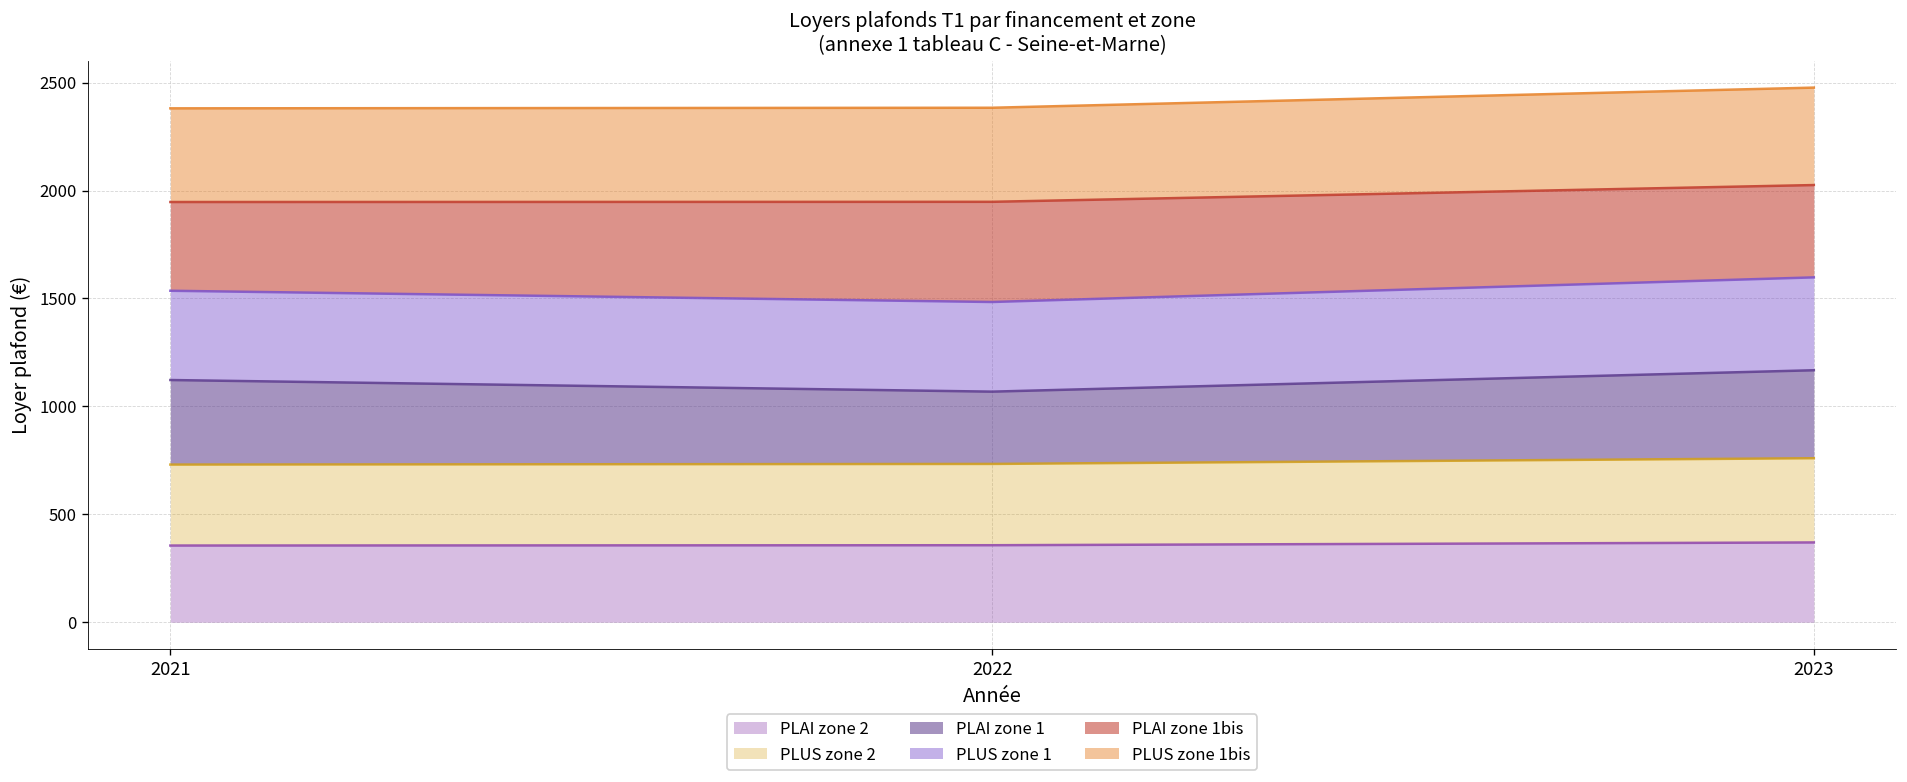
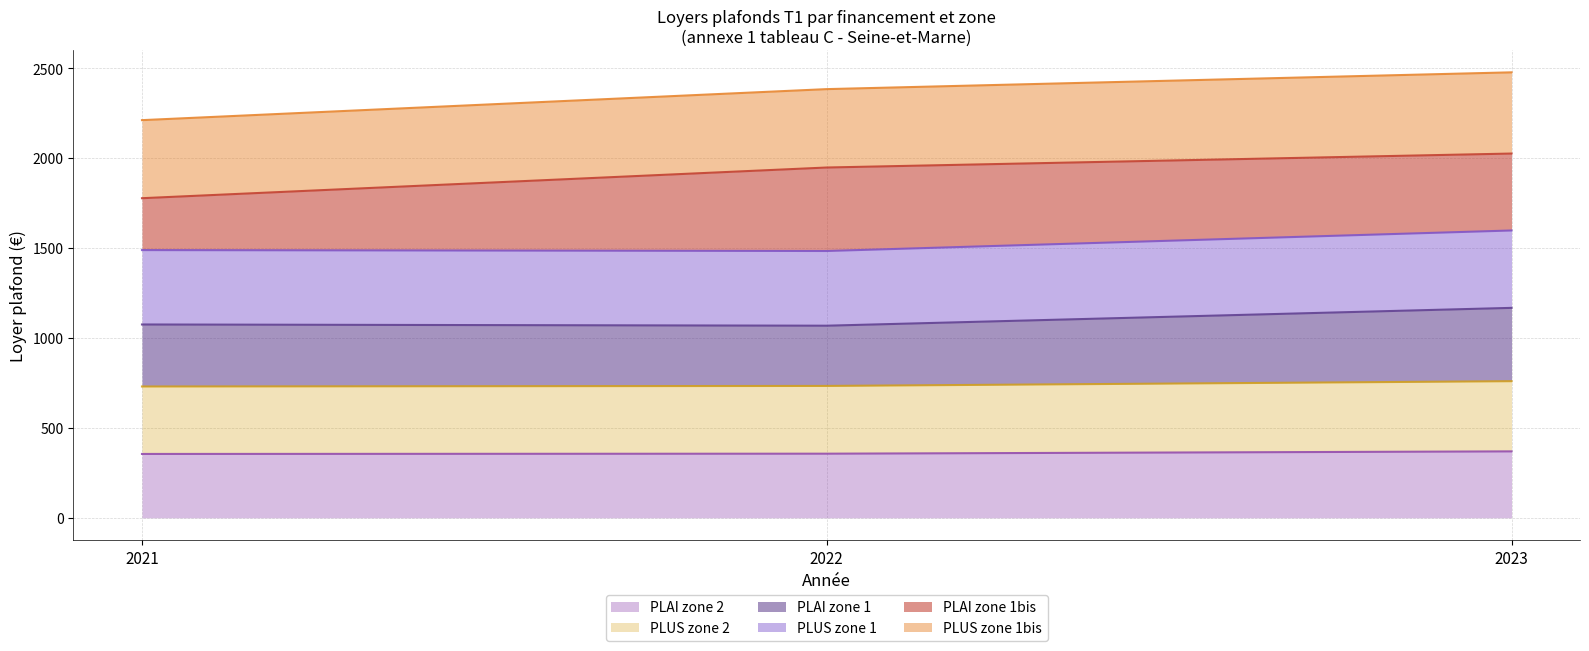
PLAI zone 1, 2021: 390 -> 340
PLAI zone 1bis, 2021: 410 -> 290
